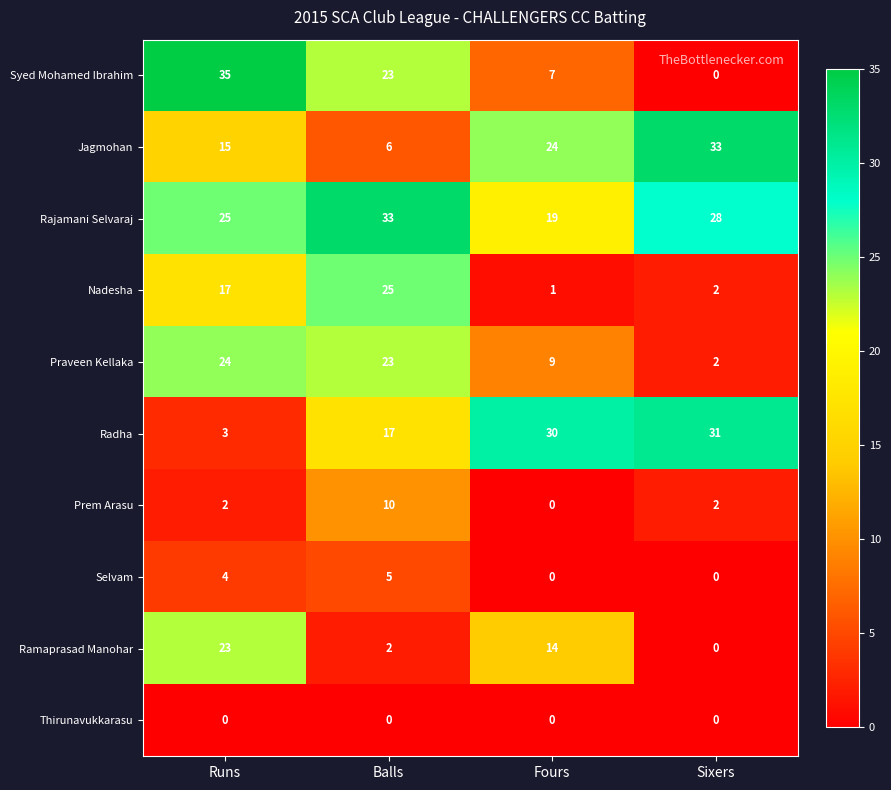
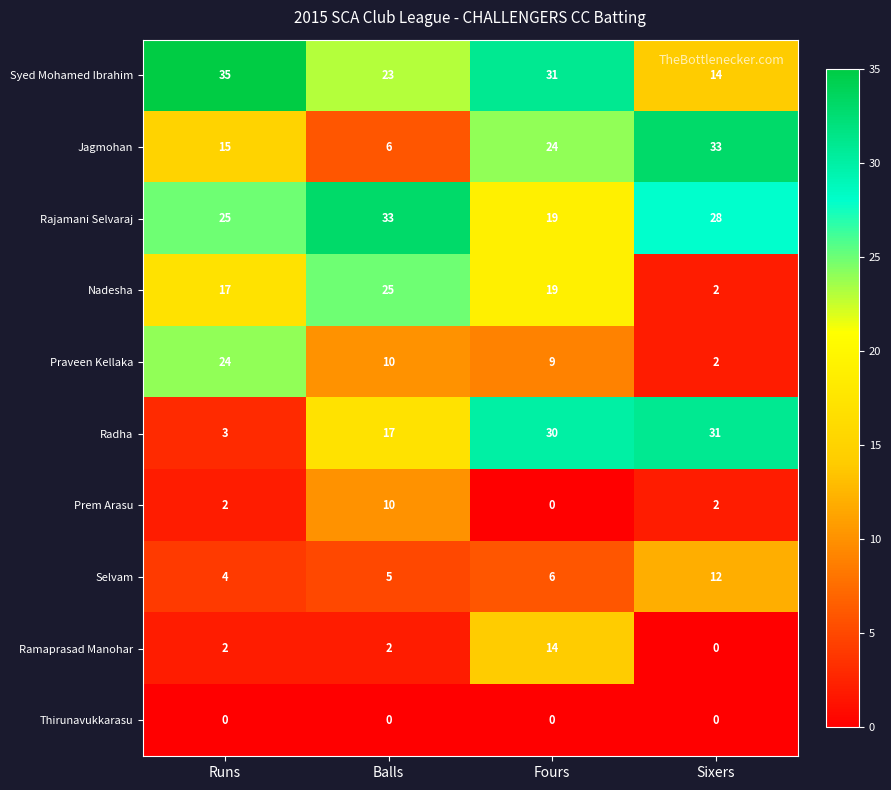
Syed Mohamed Ibrahim, Fours: 7 -> 31
Syed Mohamed Ibrahim, Sixers: 0 -> 14
Nadesha, Fours: 1 -> 19
Praveen Kellaka, Balls: 23 -> 10
Selvam, Fours: 0 -> 6
Selvam, Sixers: 0 -> 12
Ramaprasad Manohar, Runs: 23 -> 2
